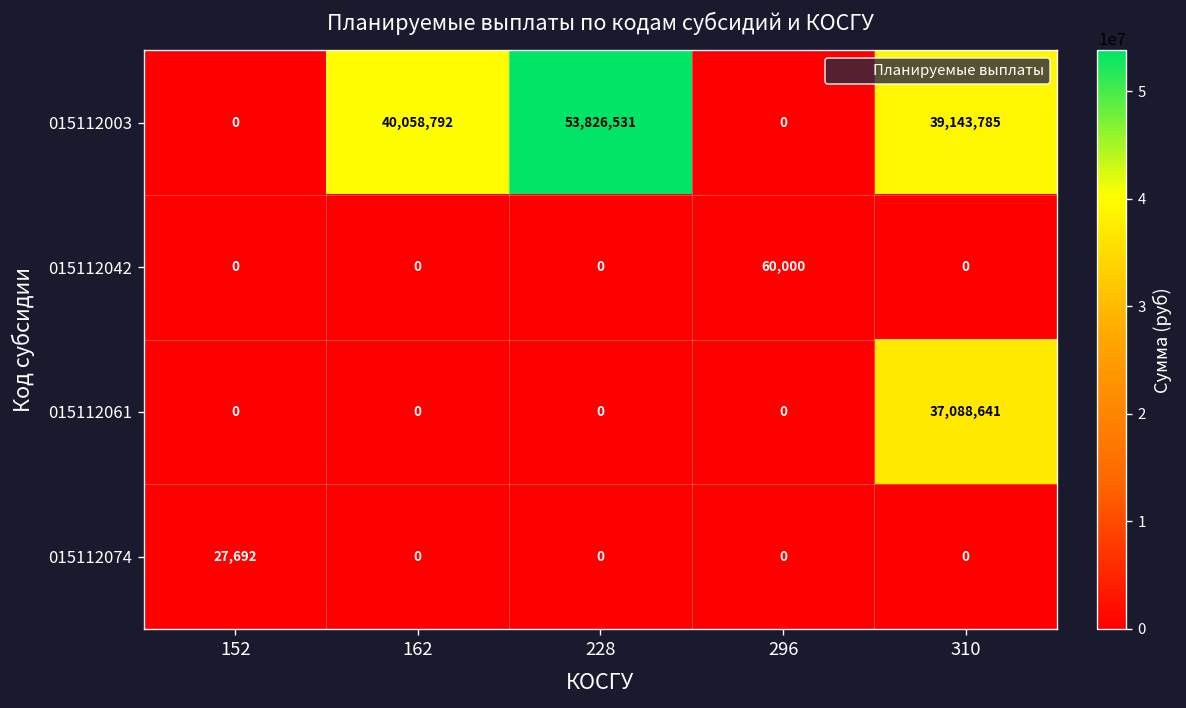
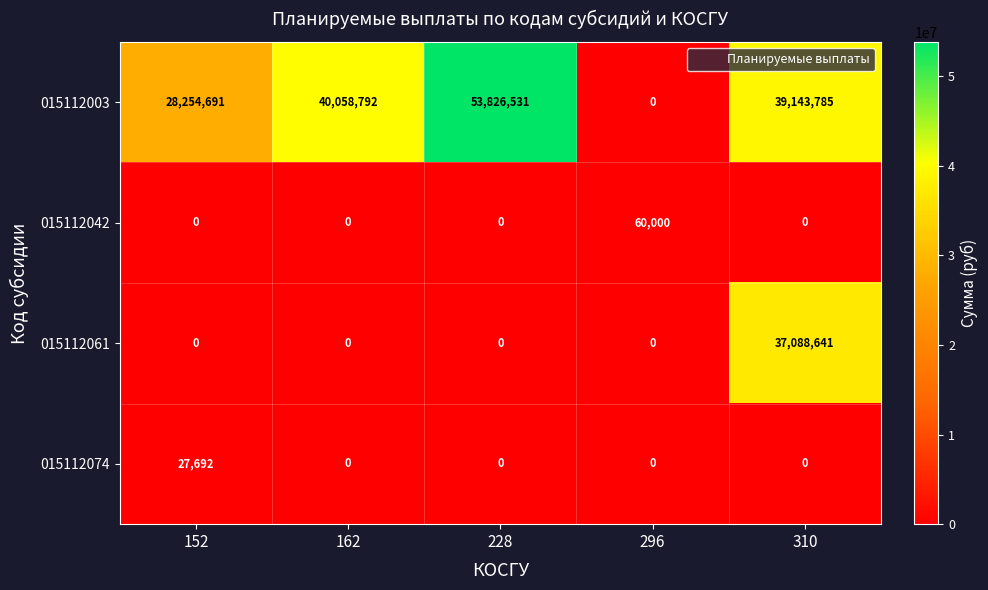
015112003, 152: 0 -> 28,254,691
